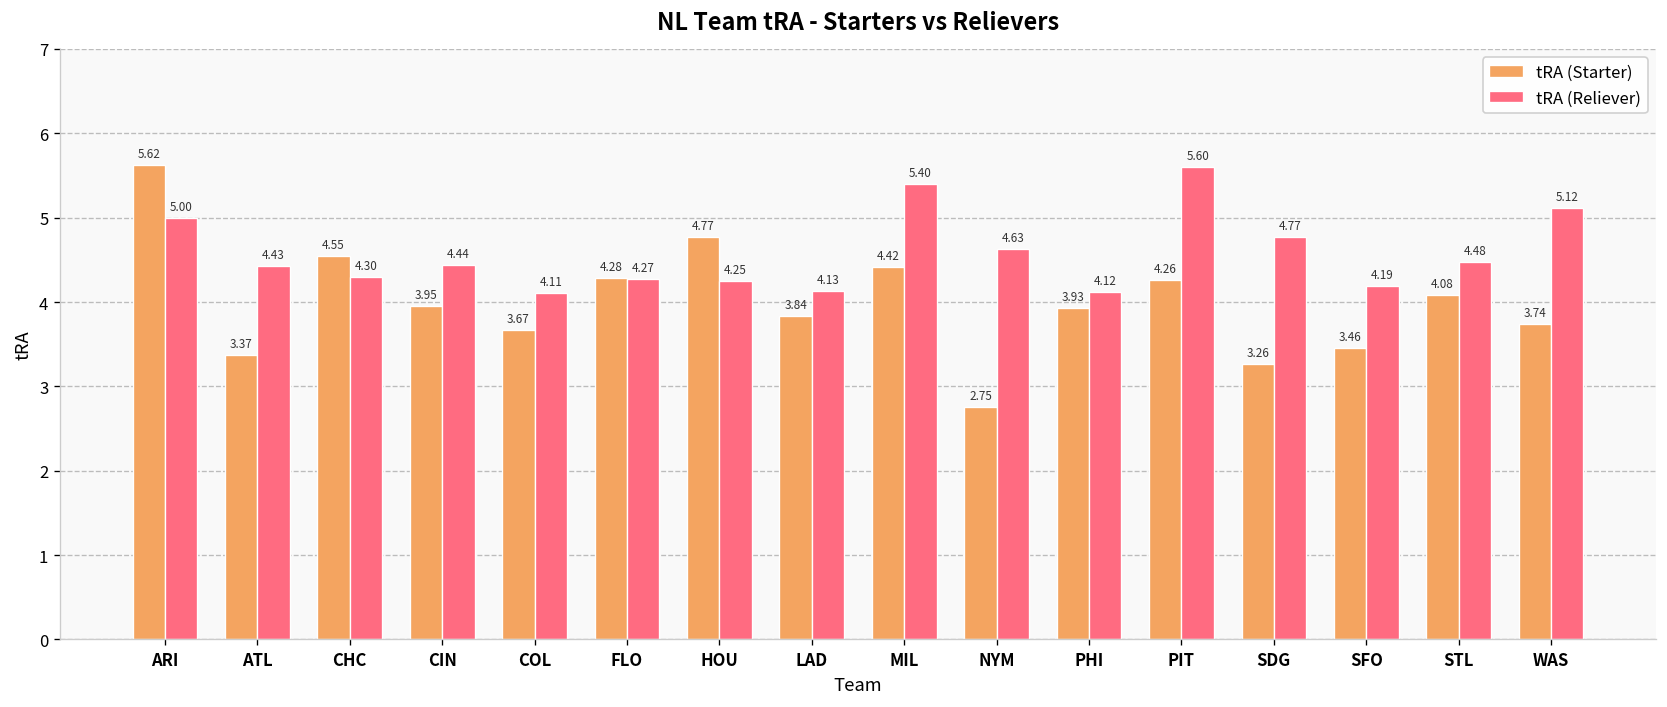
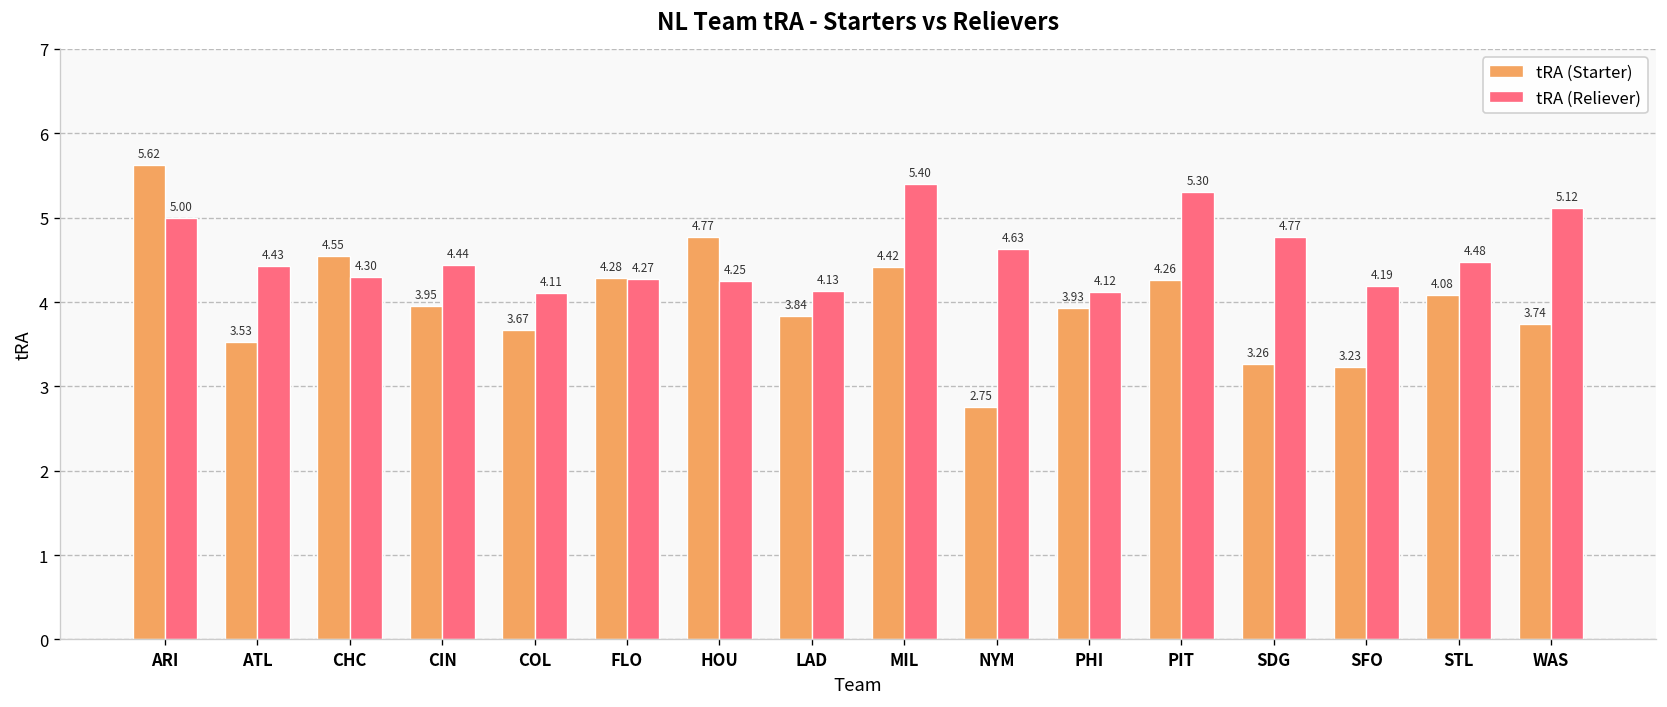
tRA (Starter), ATL: 3.37 -> 3.53
tRA (Reliever), PIT: 5.60 -> 5.30
tRA (Starter), SFO: 3.46 -> 3.23
